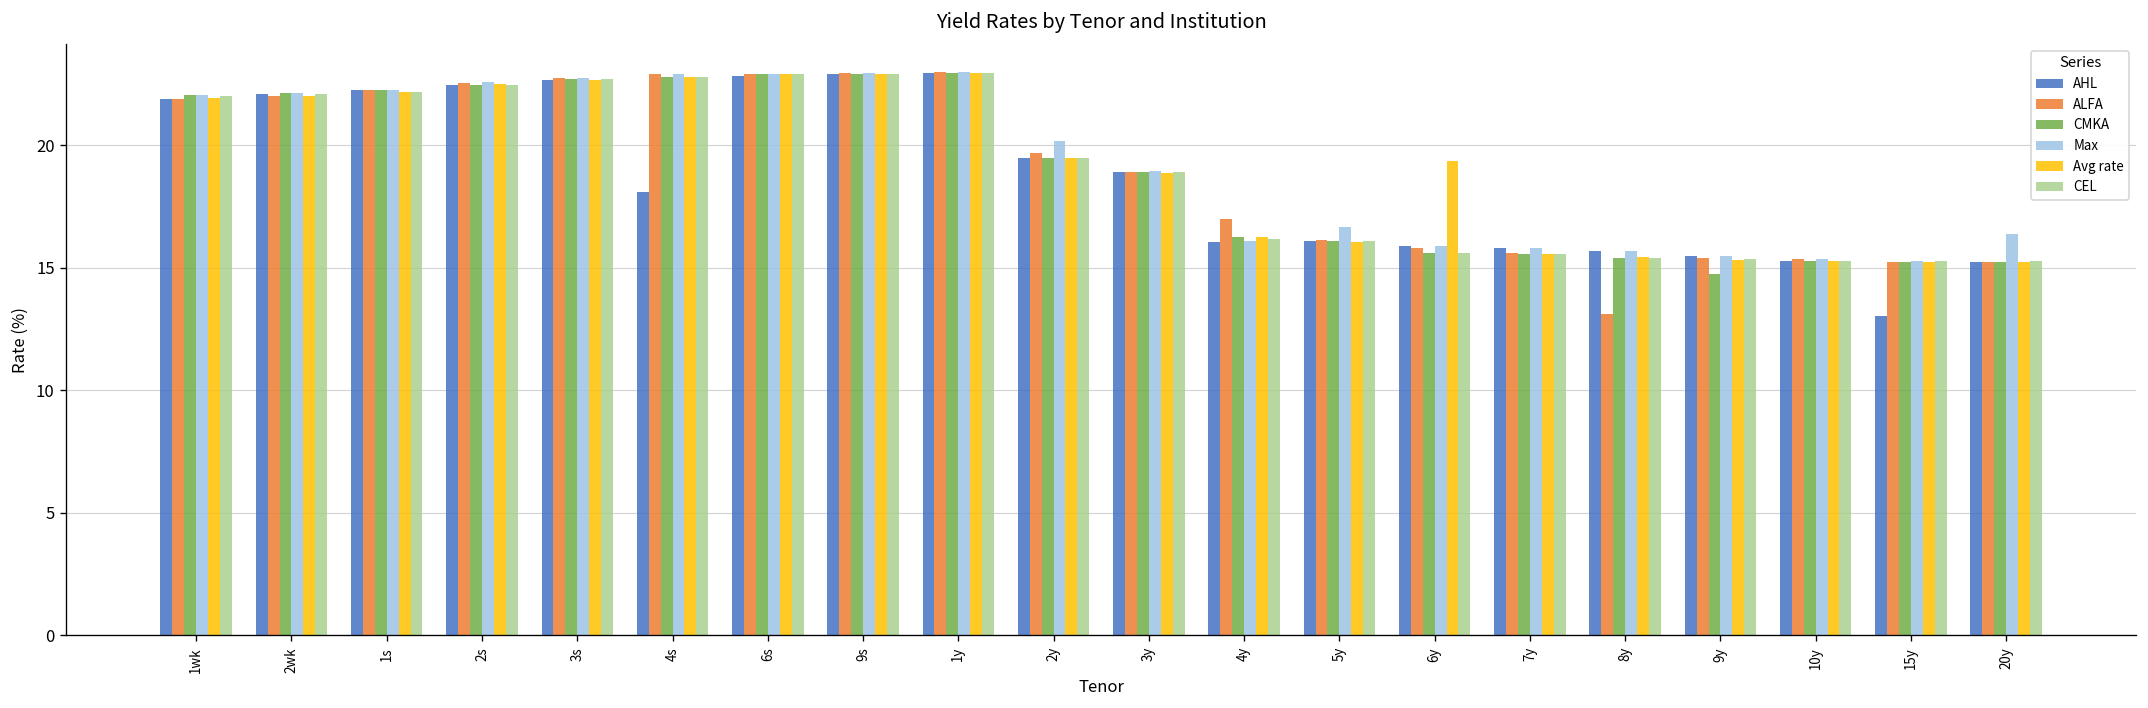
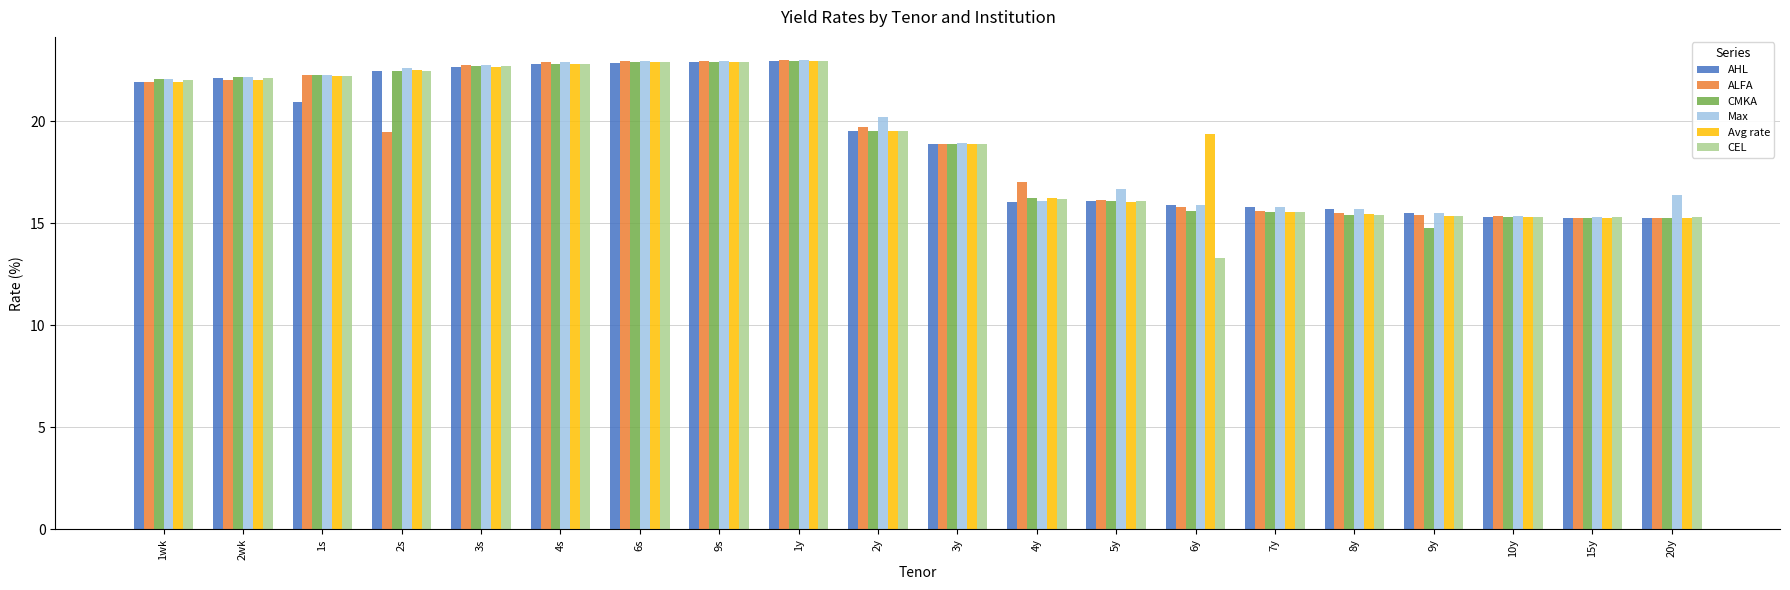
AHL, 1s: 22.3 -> 20.9
ALFA, 2s: 22.6 -> 19.5
AHL, 4s: 18.1 -> 22.8
CEL, 6y: 15.6 -> 13.3
ALFA, 8y: 13.1 -> 15.5
AHL, 15y: 13.0 -> 15.3
